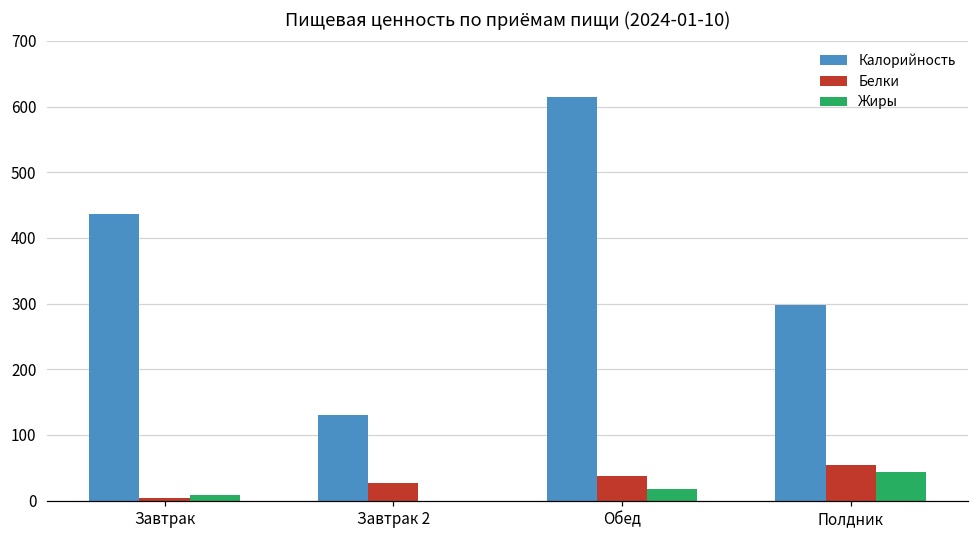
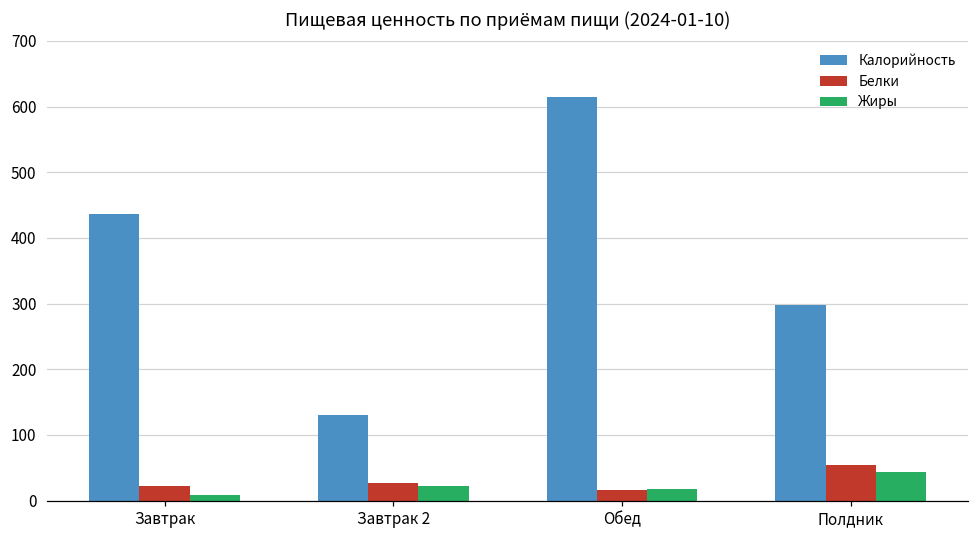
Белки, Завтрак: 0 -> 20
Жиры, Завтрак 2: 0 -> 20
Белки, Обед: 40 -> 20
